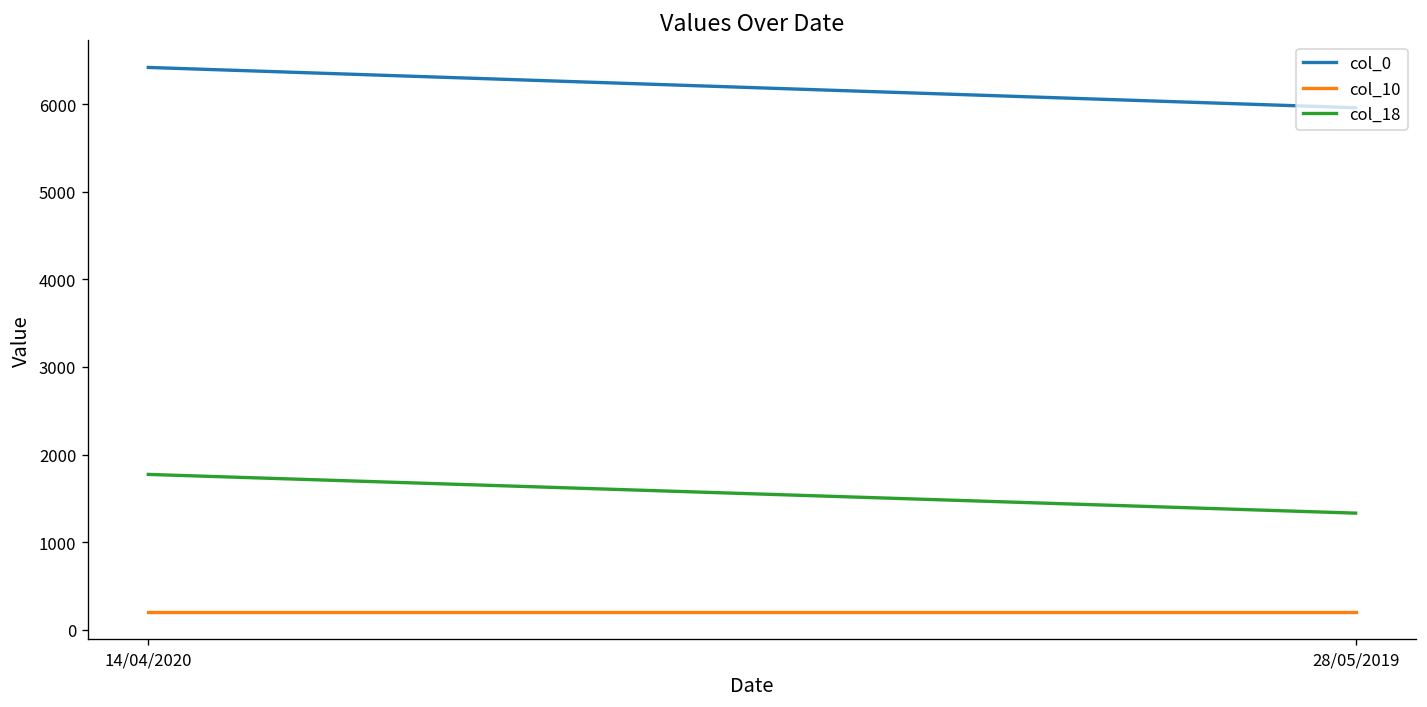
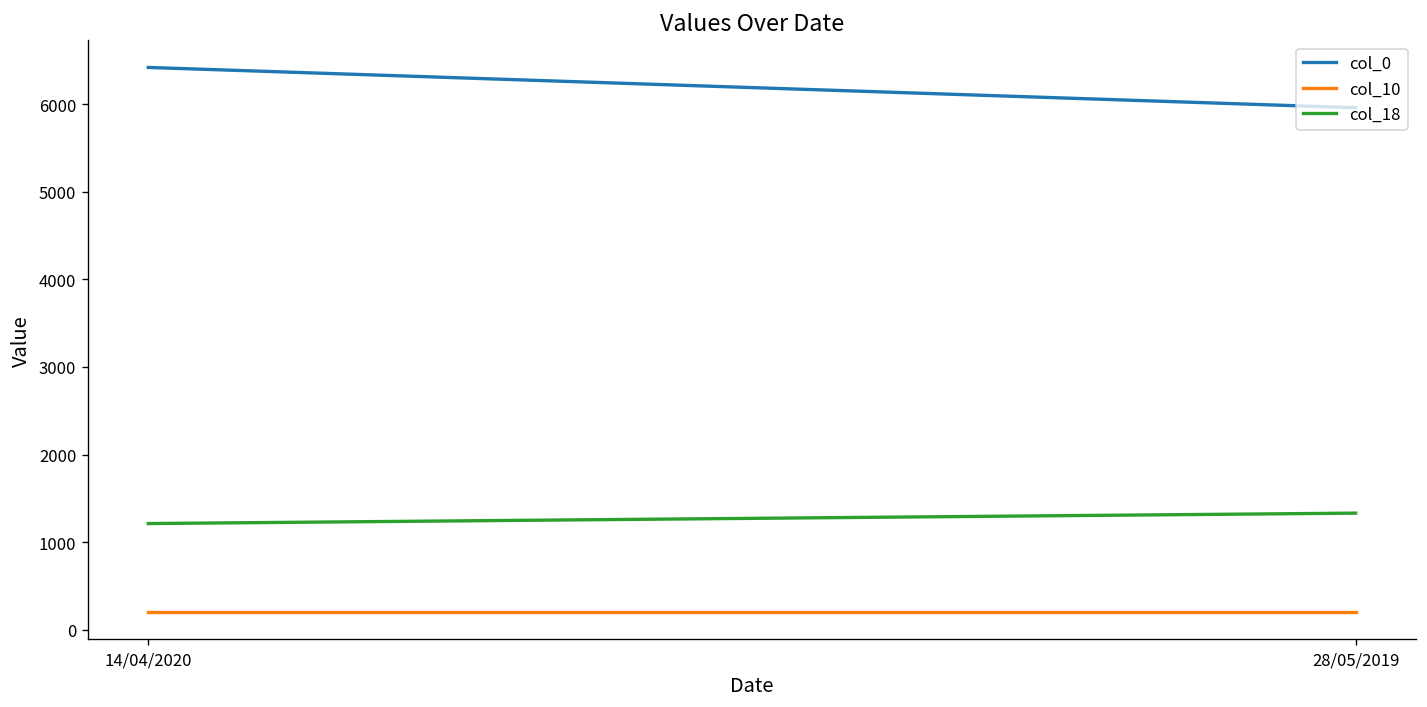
col_18, 14/04/2020: 1800 -> 1200
